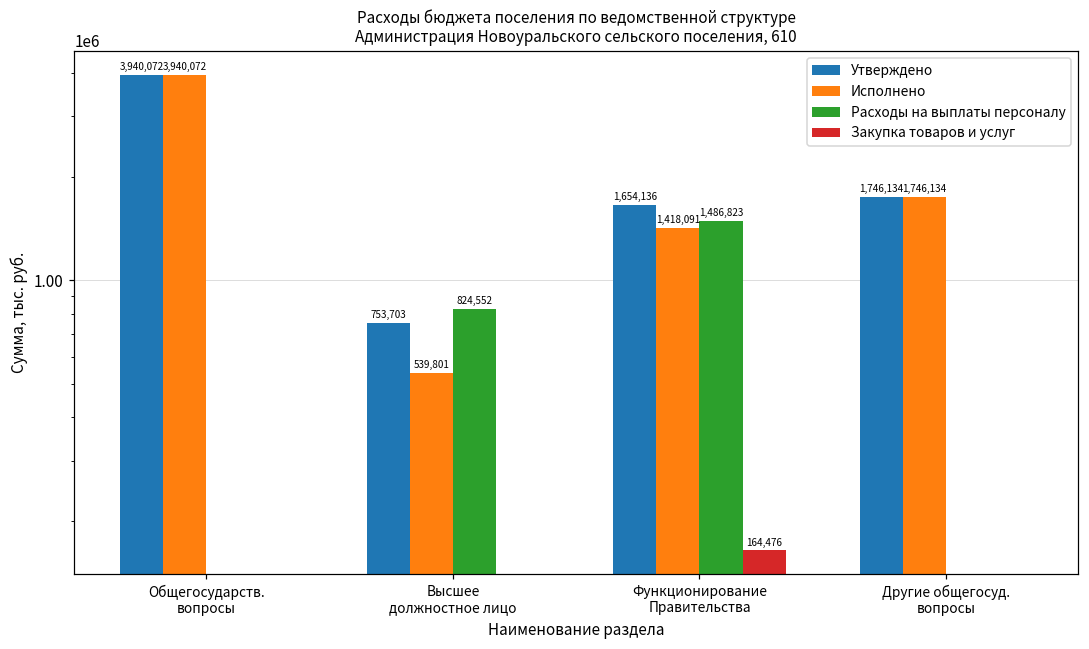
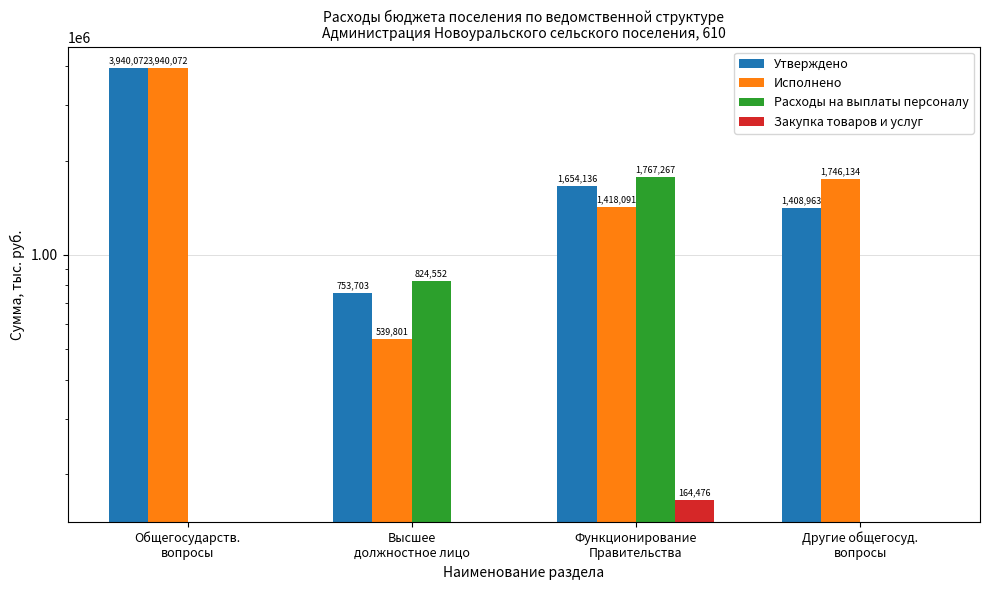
Расходы на выплаты персоналу, Функционирование Правительства: 1,486,823 -> 1,767,267
Утверждено, Другие общегосуд. вопросы: 1,746,134 -> 1,408,963
